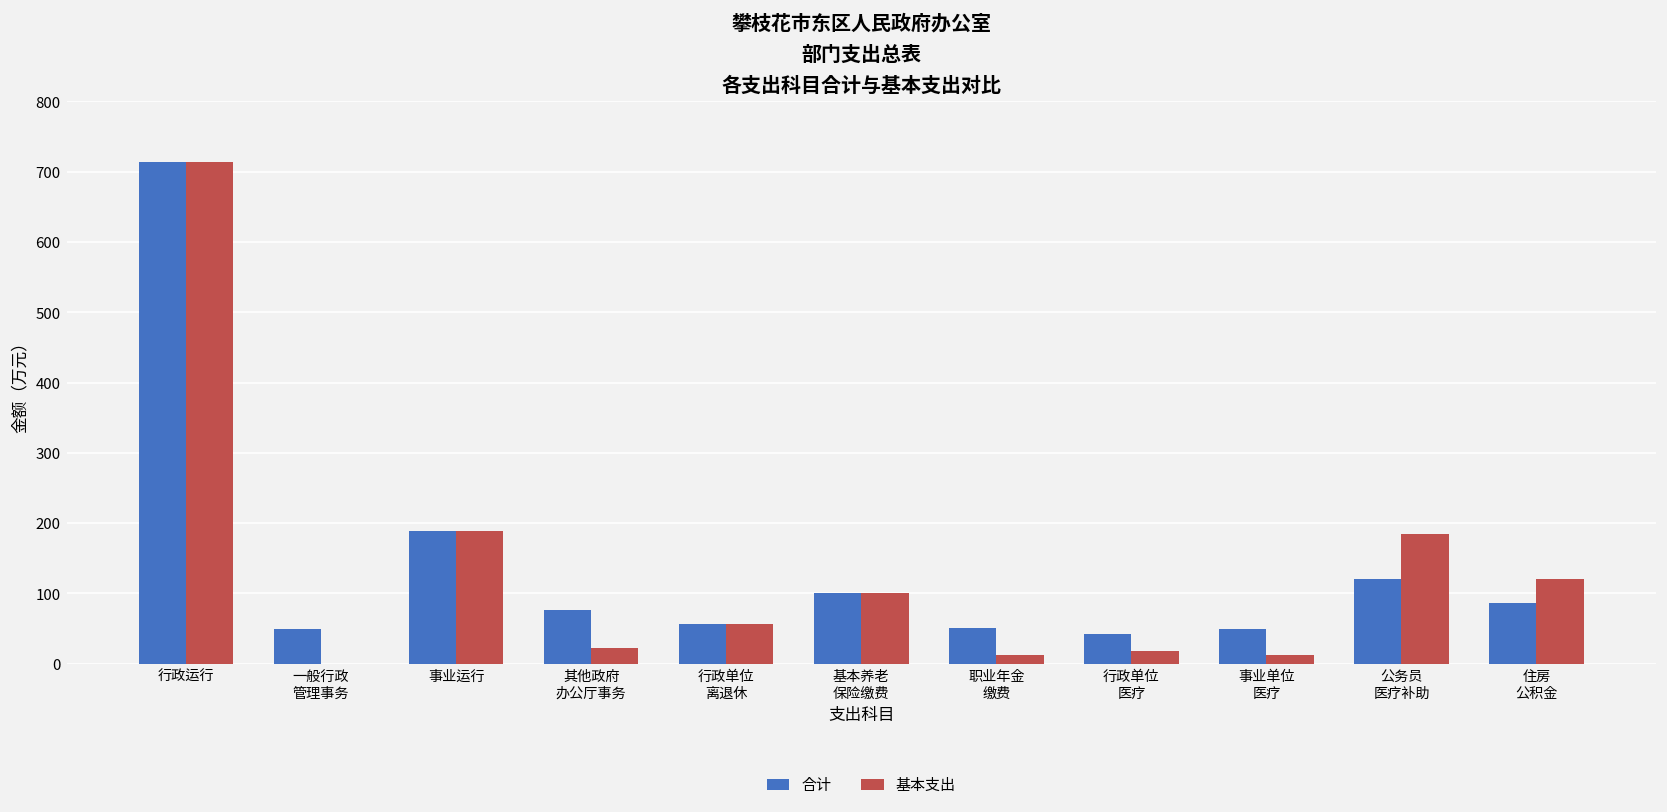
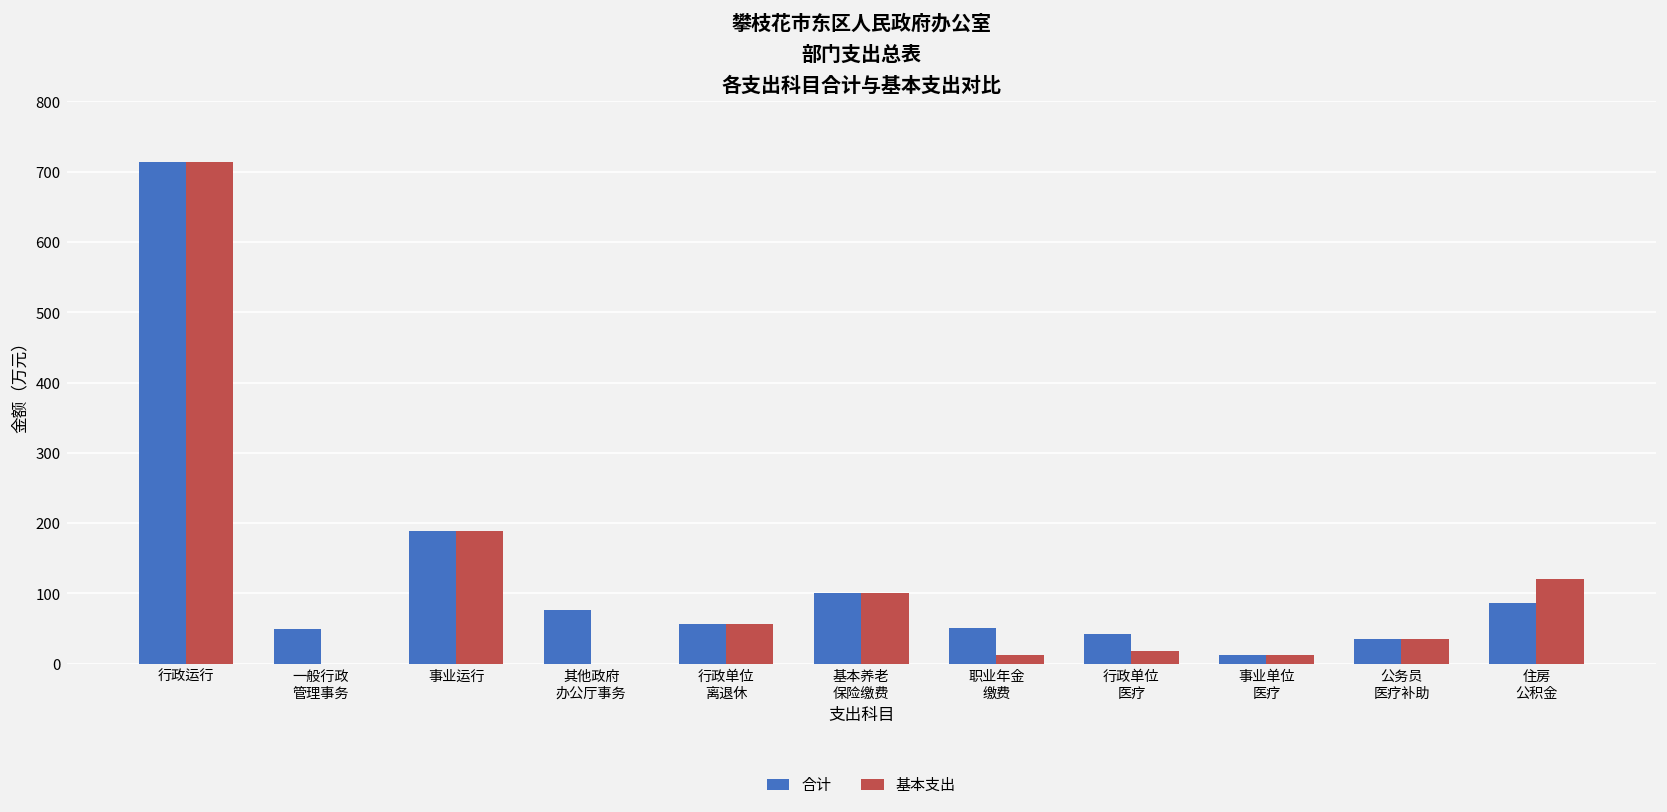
基本支出, 其他政府 办公厅事务: 20 -> 0
合计, 事业单位 医疗: 50 -> 10
合计, 公务员 医疗补助: 120 -> 30
基本支出, 公务员 医疗补助: 180 -> 30
